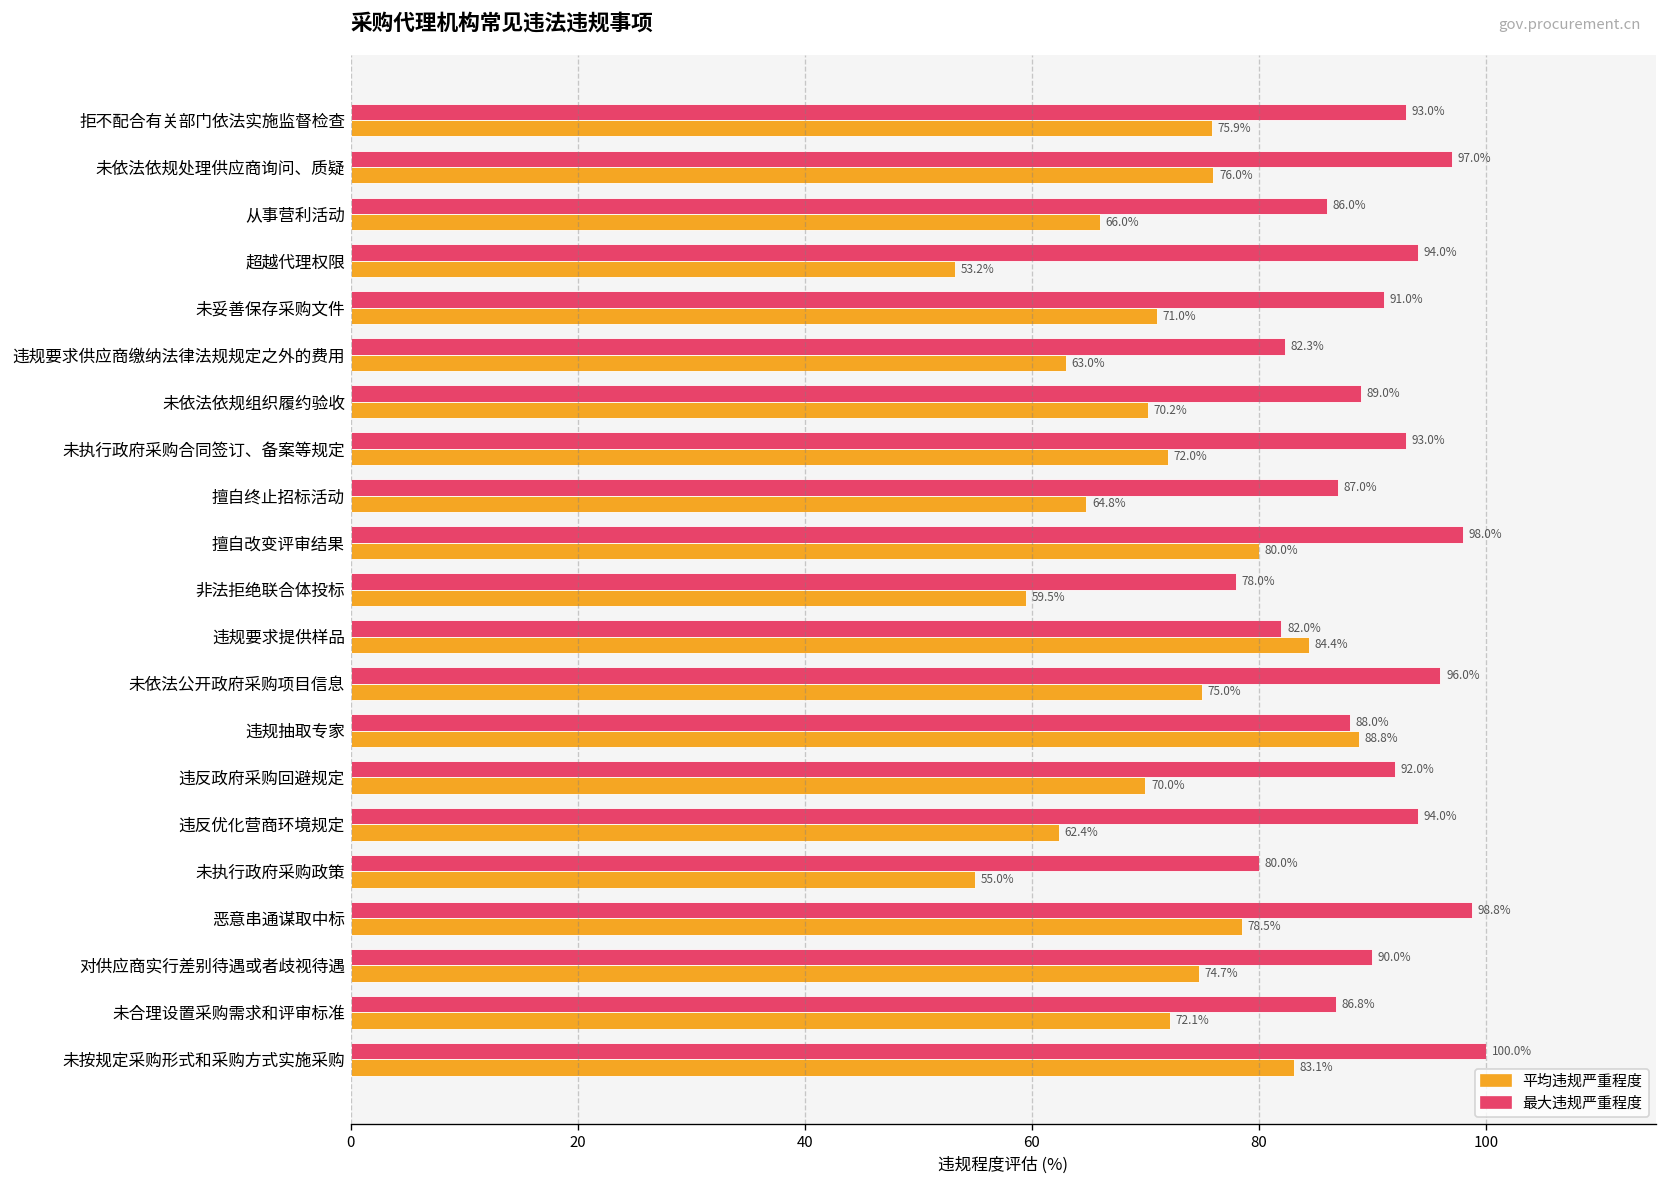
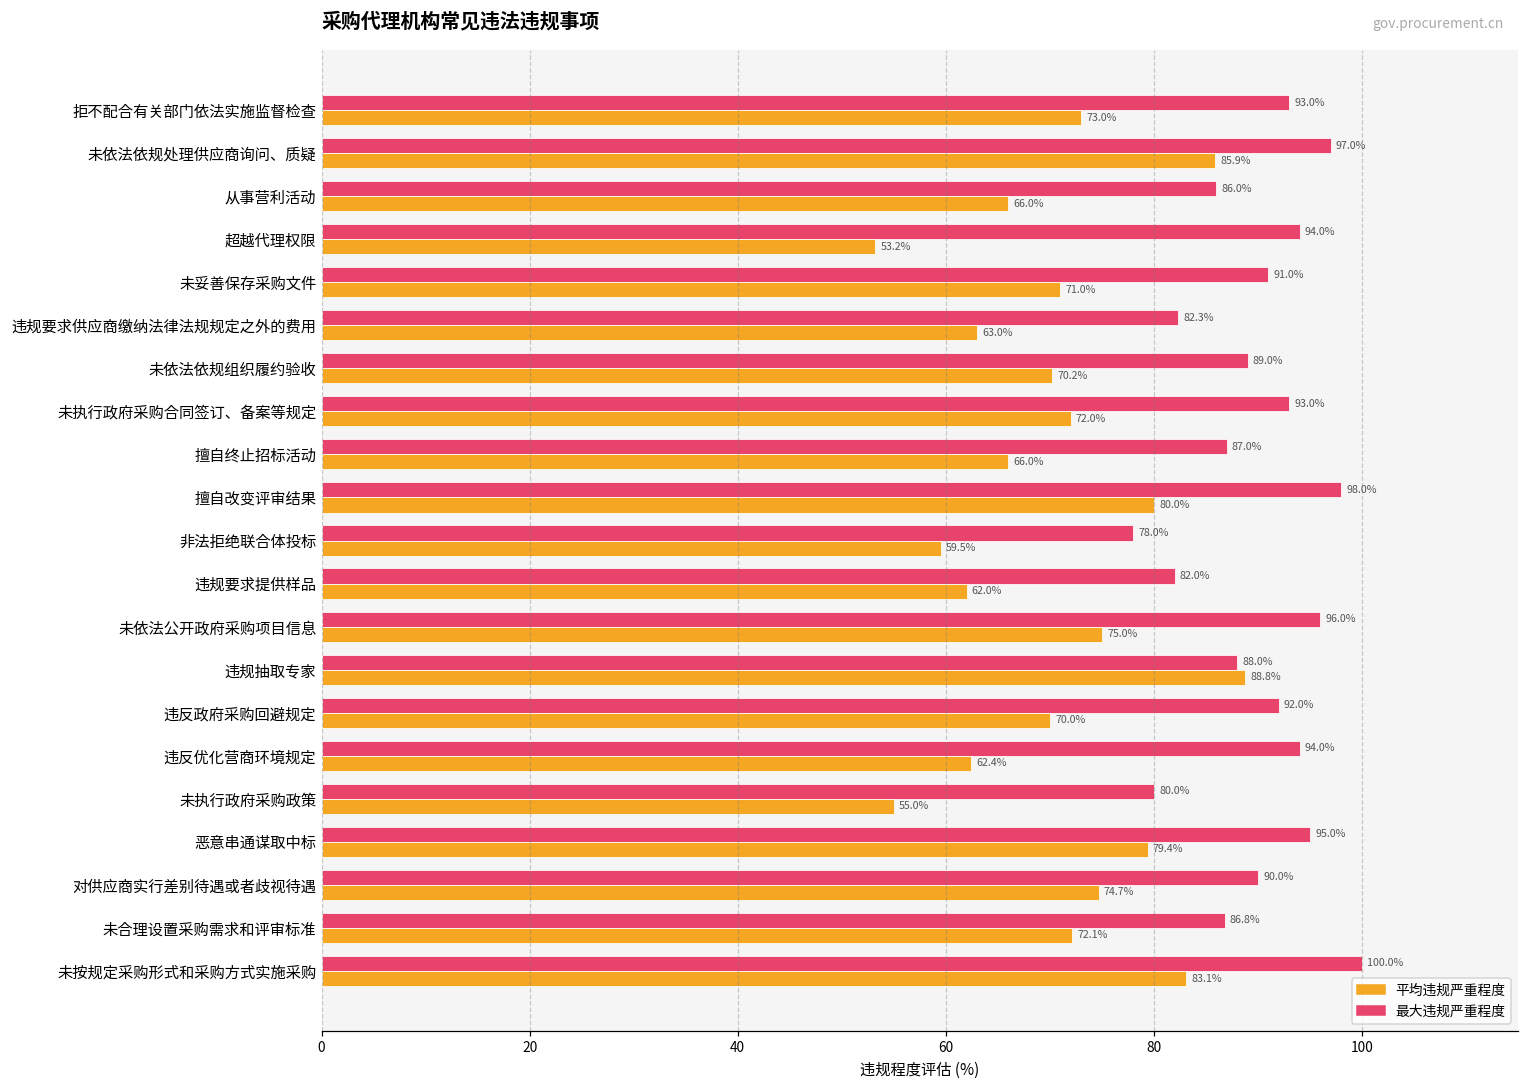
平均违规严重程度, 拒不配合有关部门依法实施监督检查: 75.9% -> 73.0%
平均违规严重程度, 未依法依规处理供应商询问、质疑: 76.0% -> 85.9%
平均违规严重程度, 擅自终止招标活动: 64.8% -> 66.0%
平均违规严重程度, 违规要求提供样品: 84.4% -> 62.0%
最大违规严重程度, 恶意串通谋取中标: 98.8% -> 95.0%
平均违规严重程度, 恶意串通谋取中标: 78.5% -> 79.4%
